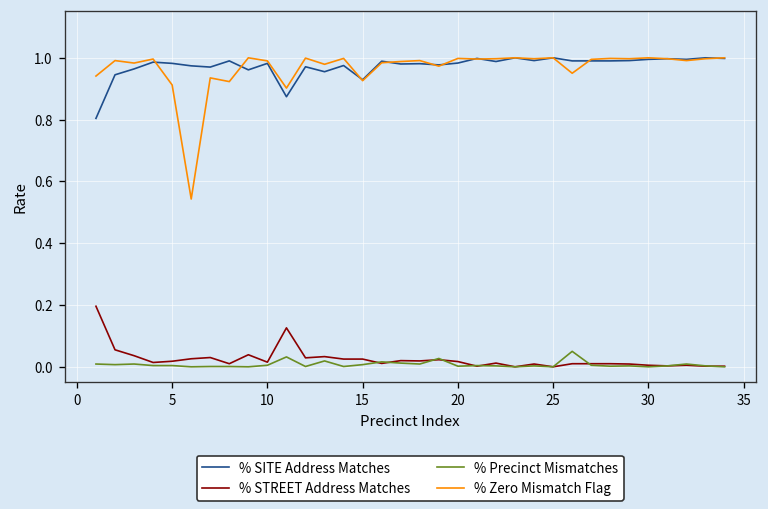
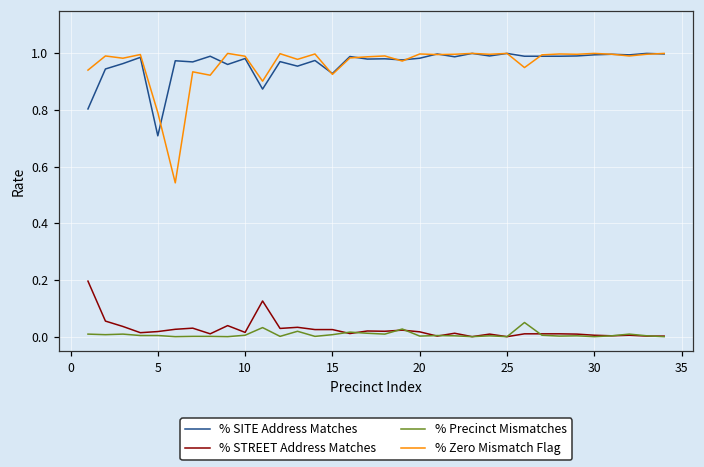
% SITE Address Matches, 5: 0.98 -> 0.71
% Zero Mismatch Flag, 5: 0.91 -> 0.79
